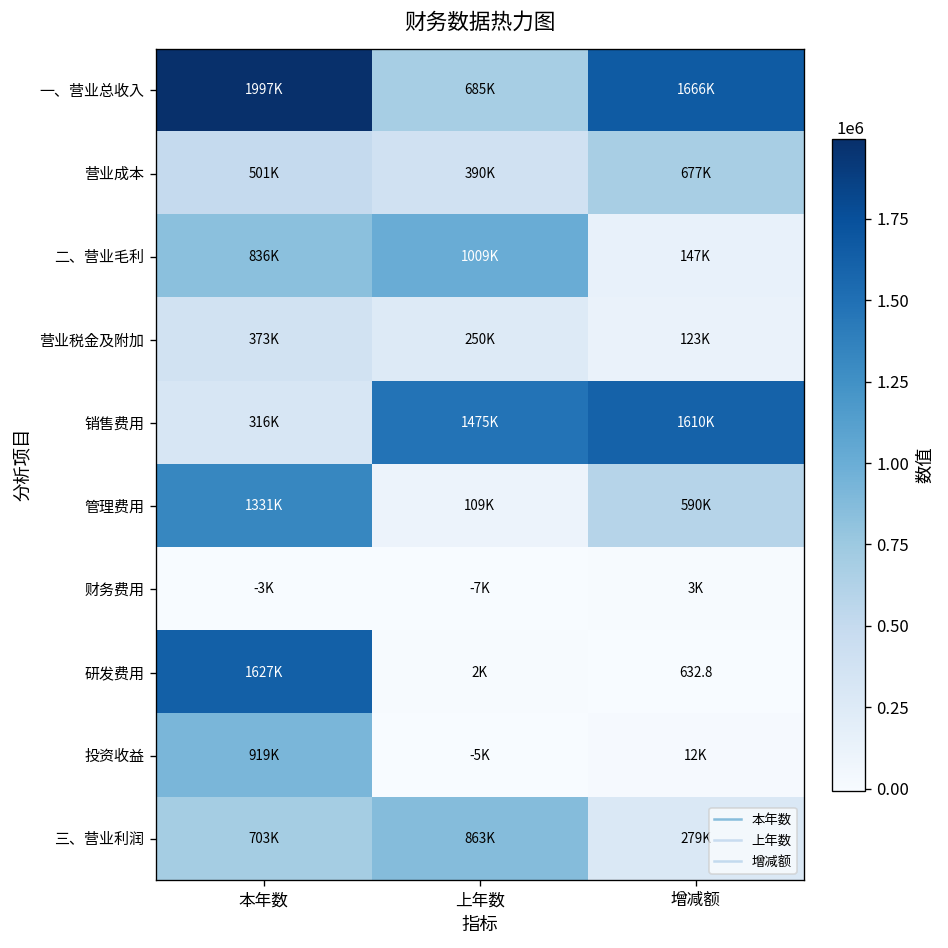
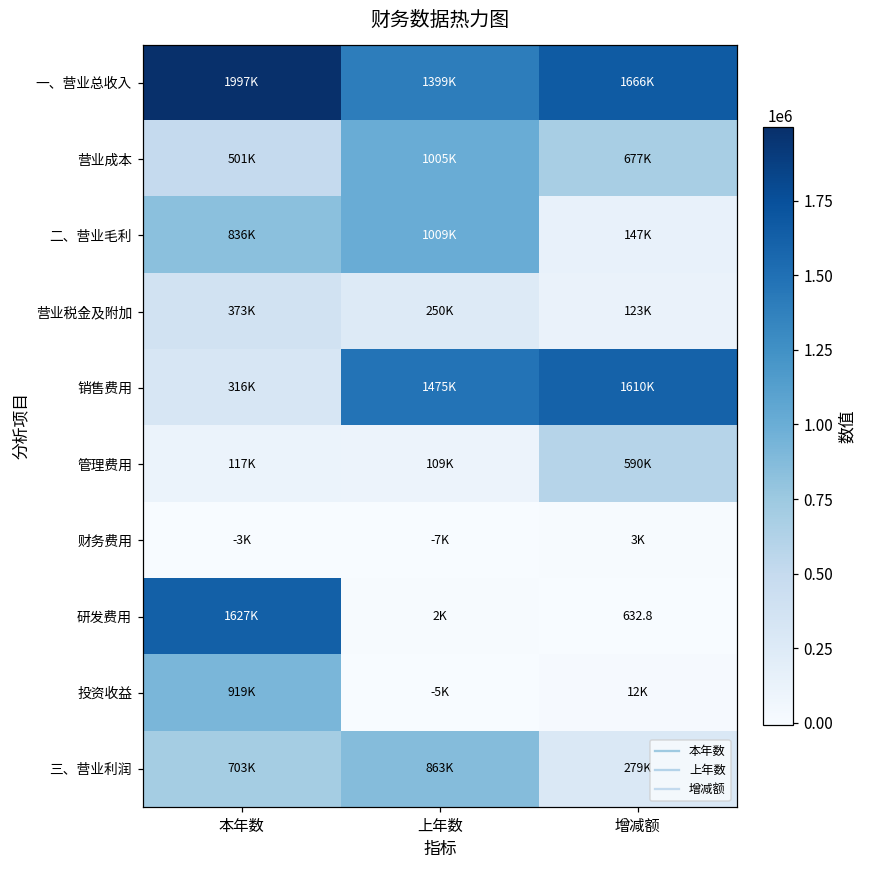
一、营业总收入, 上年数: 685K -> 1399K
营业成本, 上年数: 390K -> 1005K
管理费用, 本年数: 1331K -> 117K
